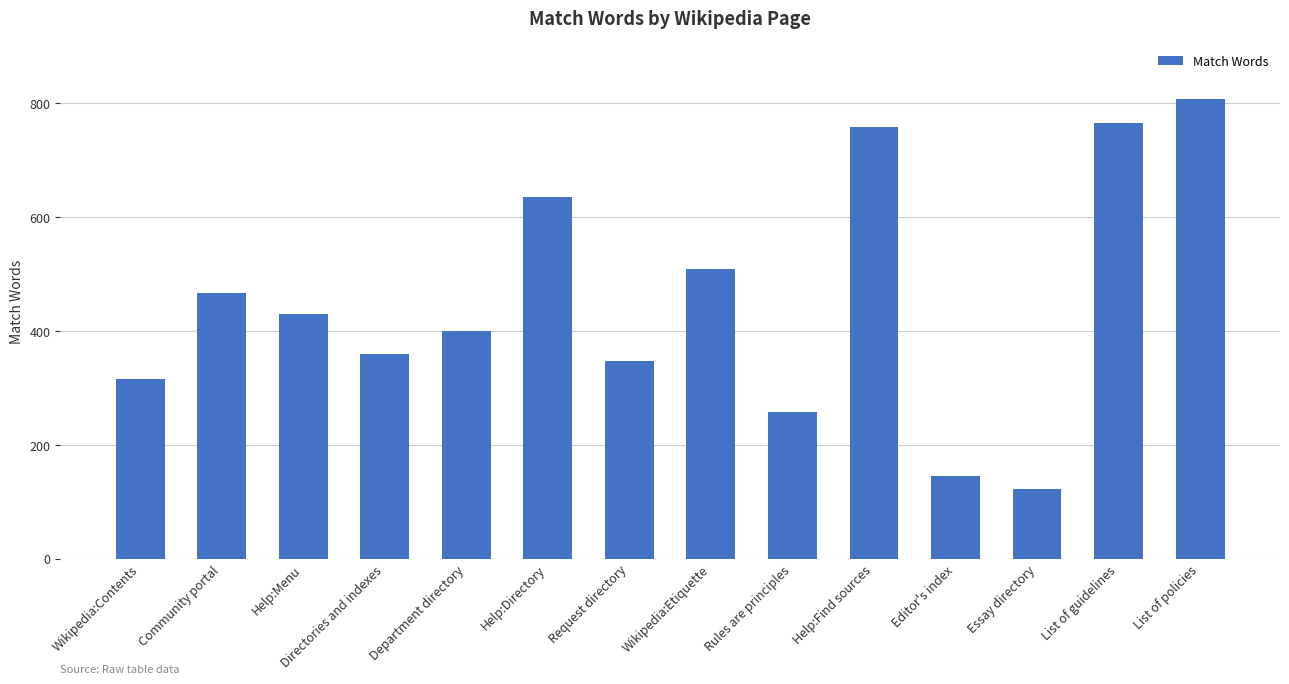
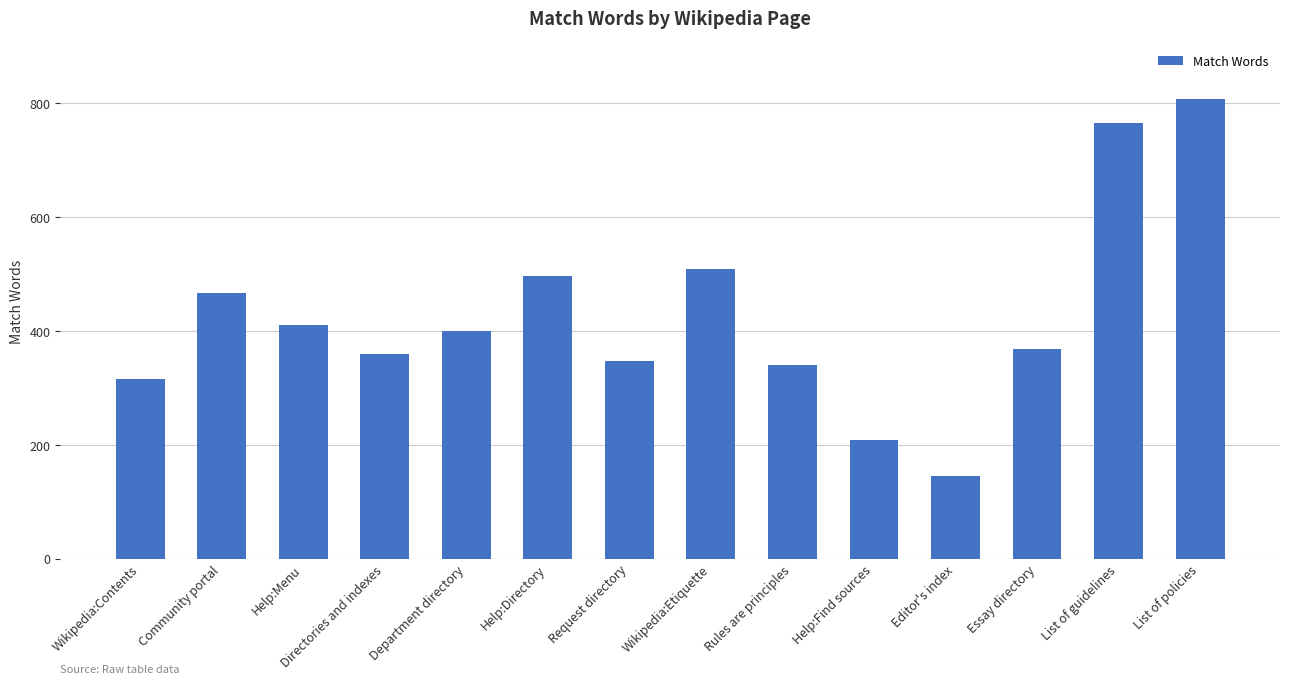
Help:Menu: 430 -> 410
Help:Directory: 640 -> 500
Rules are principles: 260 -> 340
Help:Find sources: 760 -> 210
Essay directory: 120 -> 370
